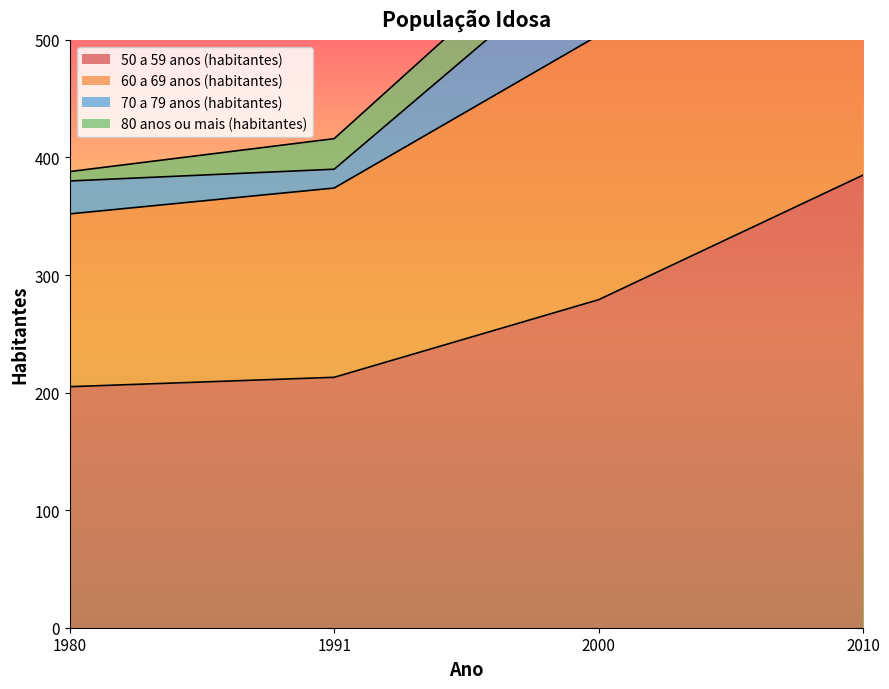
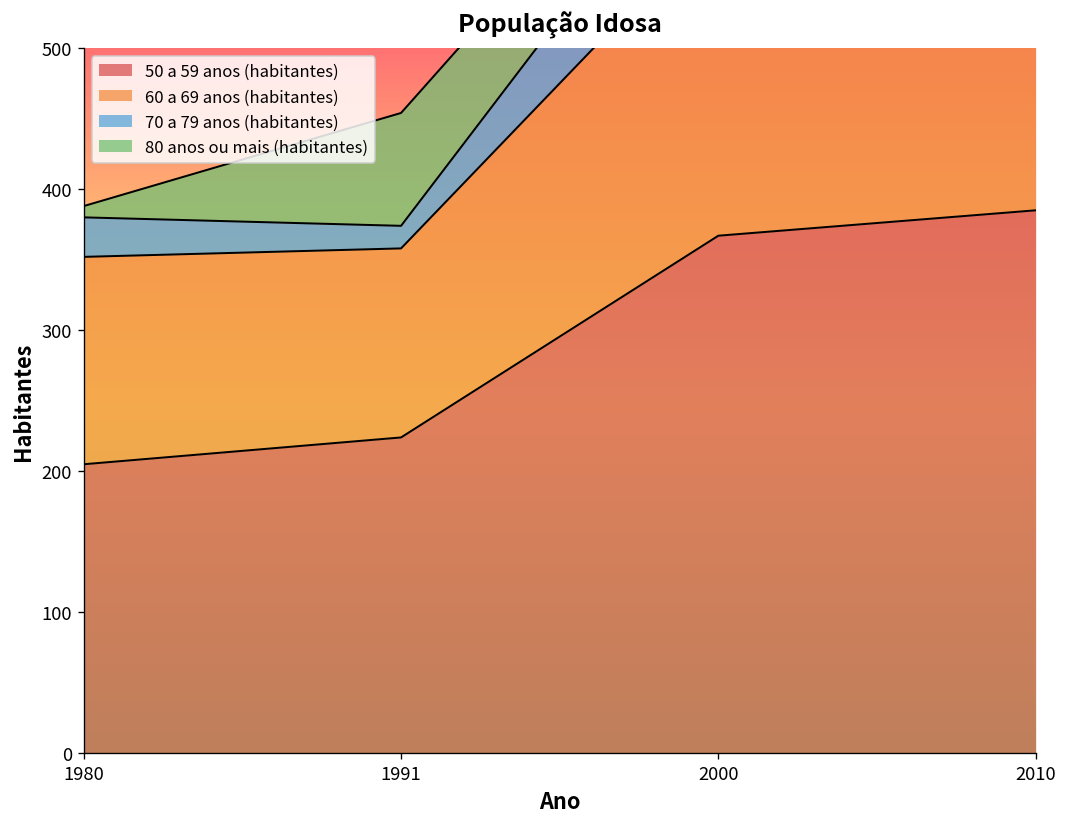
50 a 59 anos (habitantes), 1991: 213 -> 224
60 a 69 anos (habitantes), 1991: 161 -> 134
80 anos ou mais (habitantes), 1991: 26 -> 80
50 a 59 anos (habitantes), 2000: 279 -> 367
